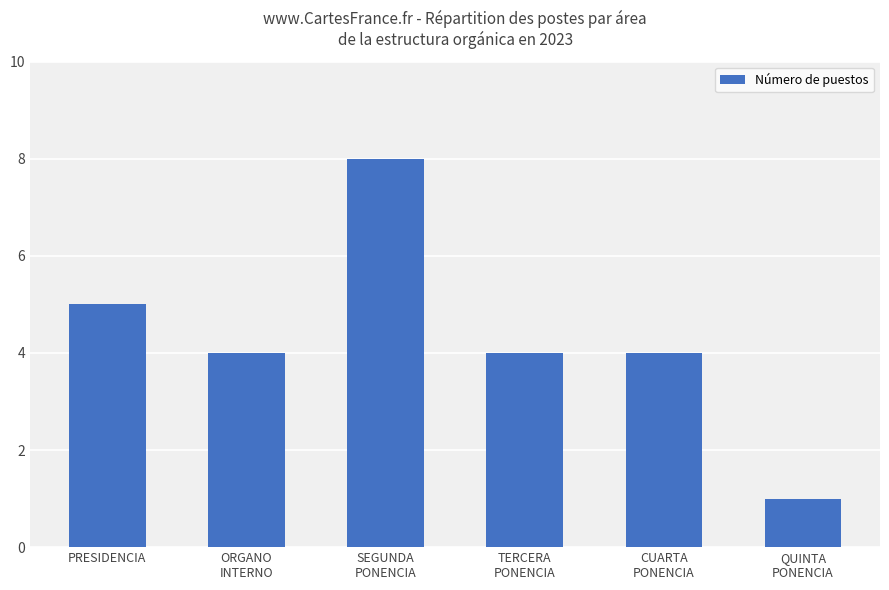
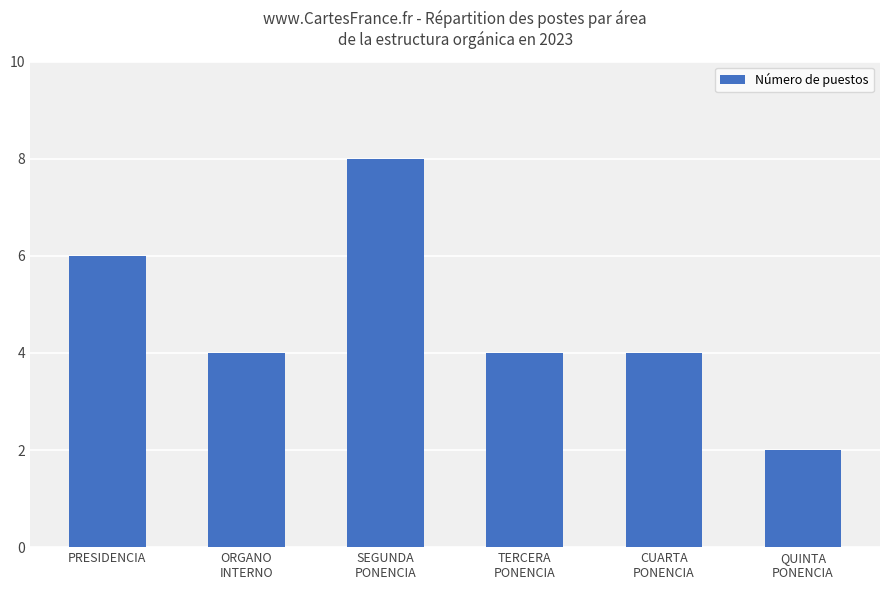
PRESIDENCIA: 5 -> 6
QUINTA PONENCIA: 1 -> 2
